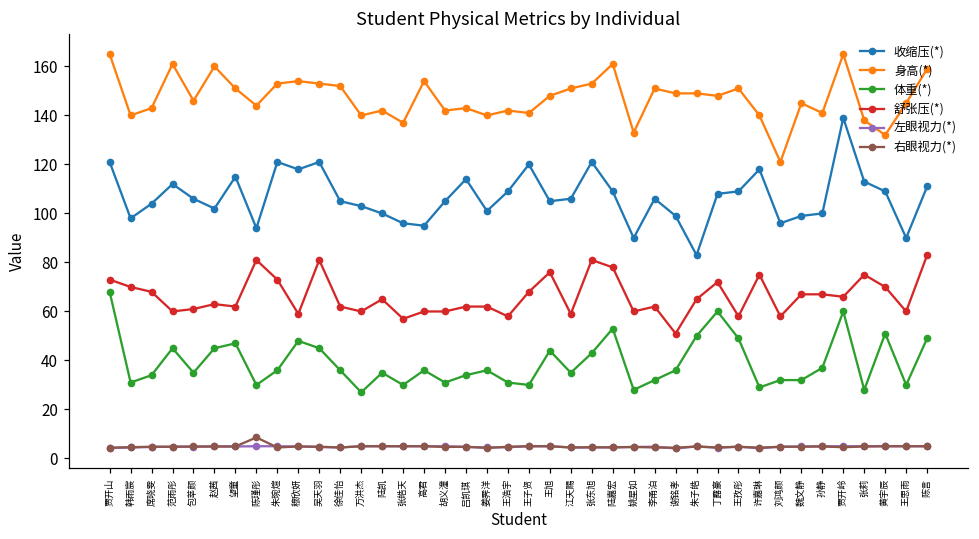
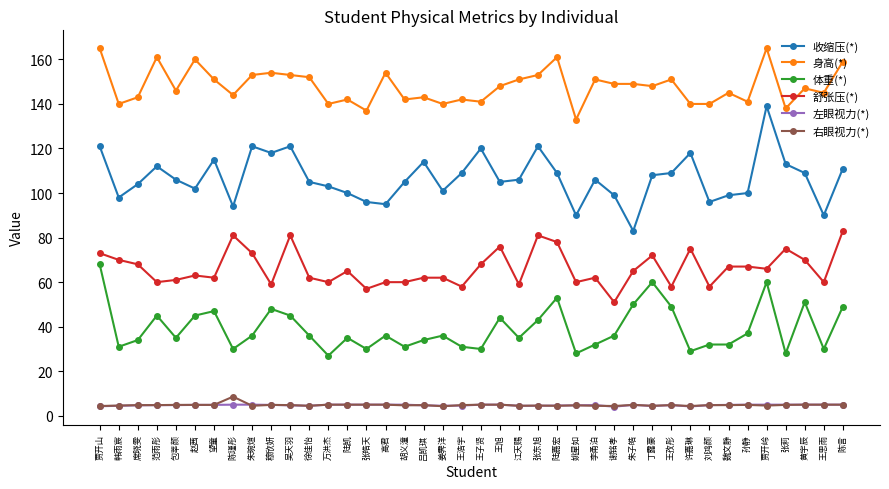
身高(*), 刘鸿颜: 121 -> 140
身高(*), 黄宇辰: 132 -> 147
